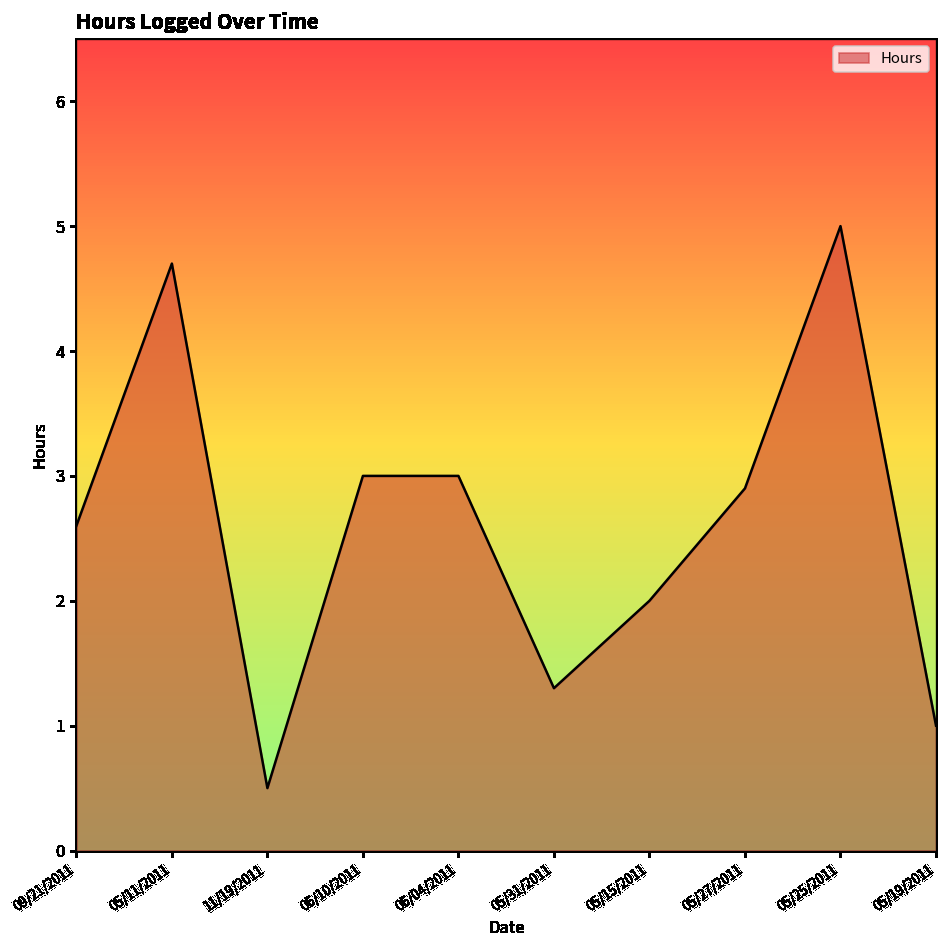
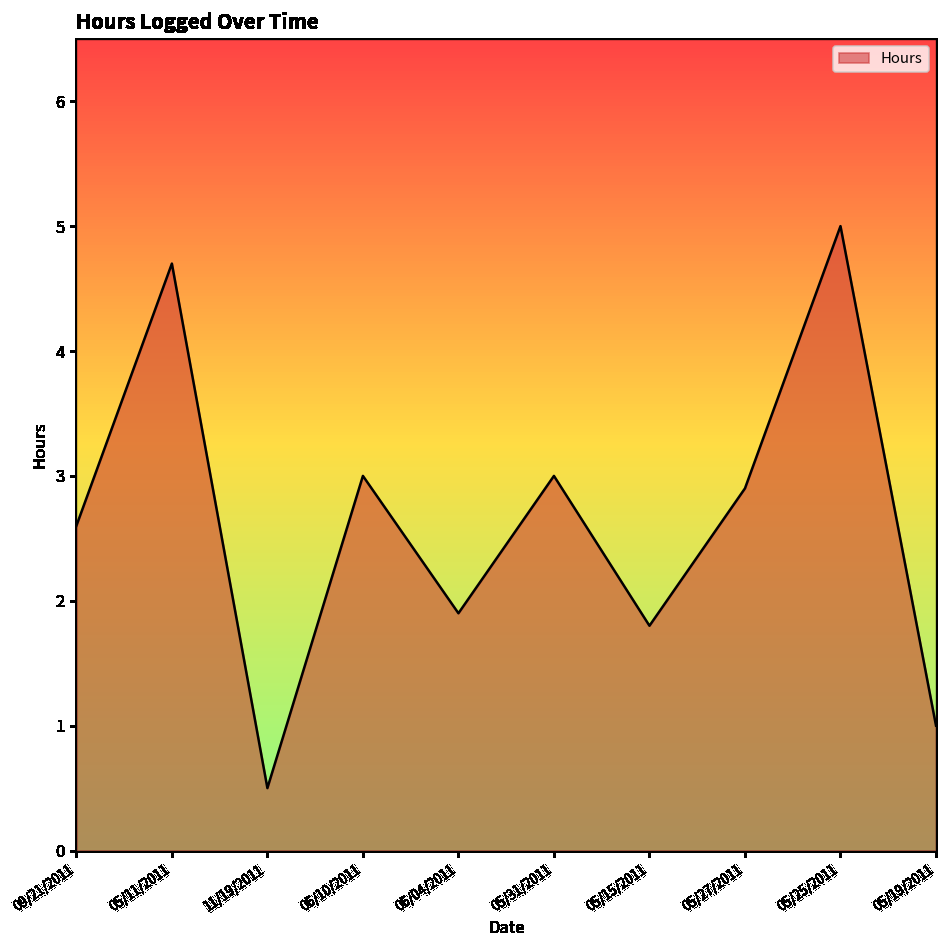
06/04/2011: 3.0 -> 1.9
05/31/2011: 1.3 -> 3.0
05/15/2011: 2.0 -> 1.8
